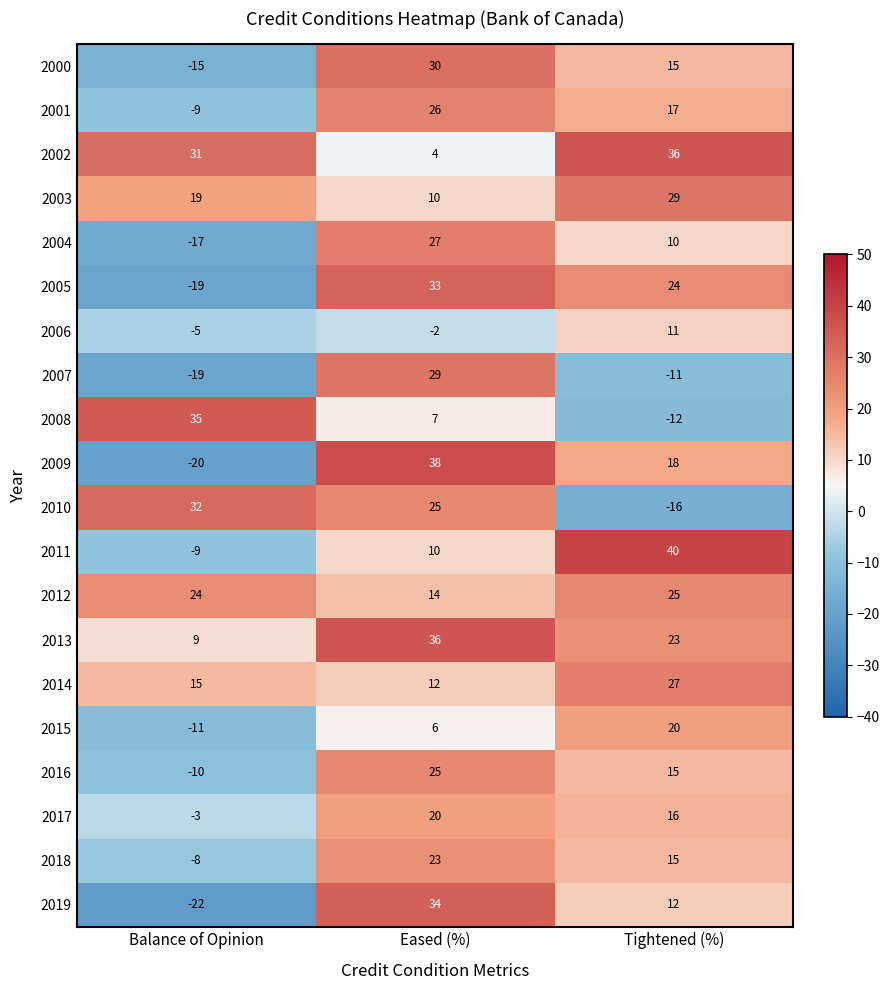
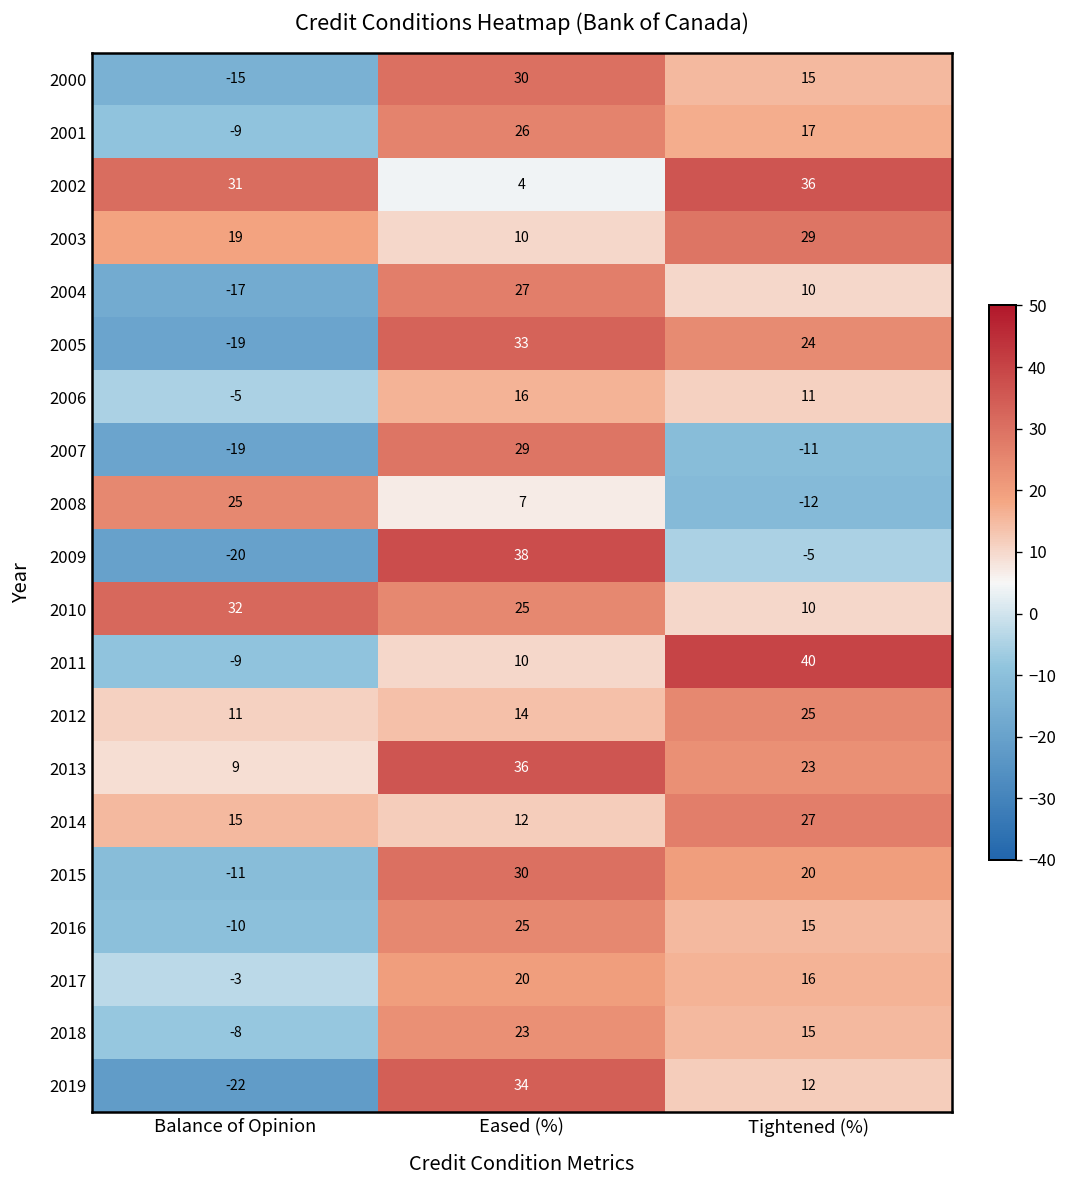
2006, Eased (%): -2 -> 16
2008, Balance of Opinion: 35 -> 25
2009, Tightened (%): 18 -> -5
2010, Tightened (%): -16 -> 10
2012, Balance of Opinion: 24 -> 11
2015, Eased (%): 6 -> 30
